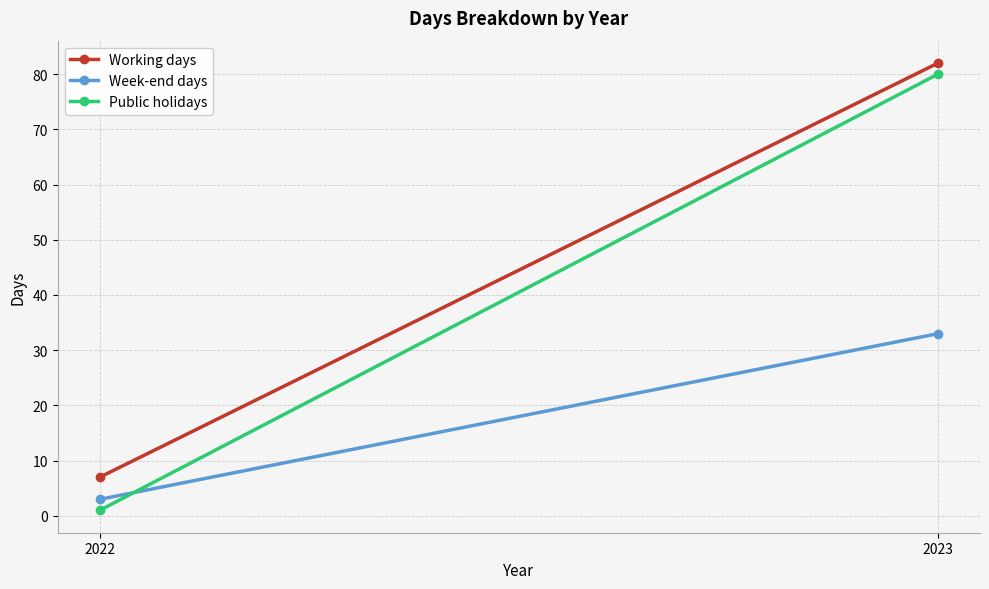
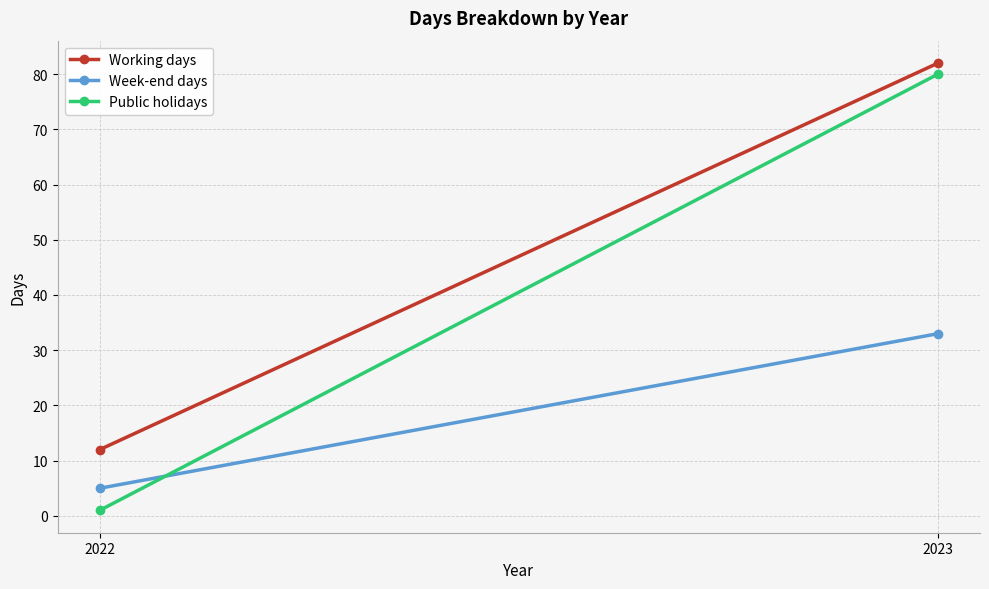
Working days, 2022: 7 -> 12
Week-end days, 2022: 3 -> 5
